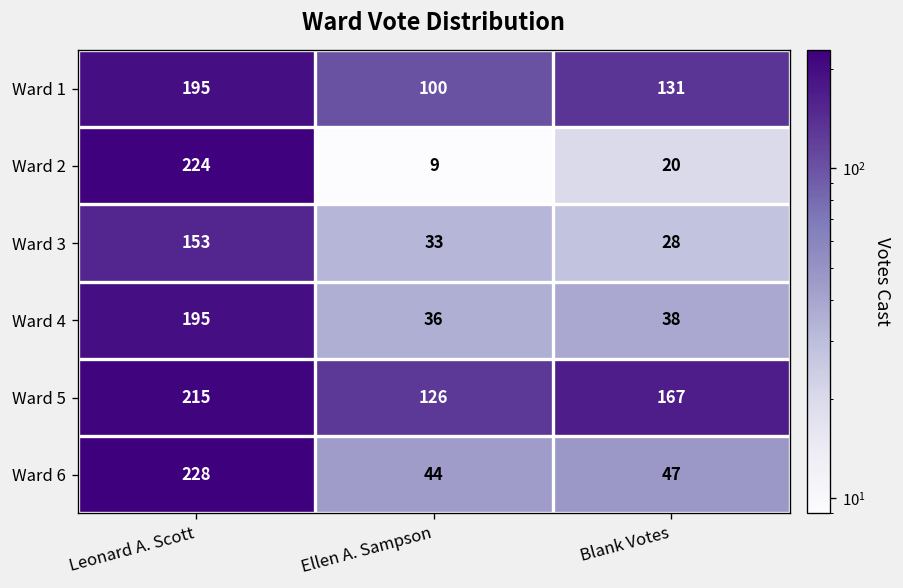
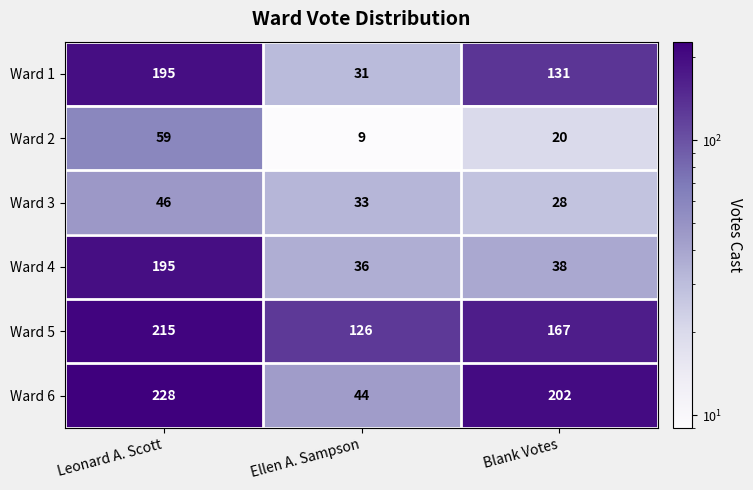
Ward 1, Ellen A. Sampson: 100 -> 31
Ward 2, Leonard A. Scott: 224 -> 59
Ward 3, Leonard A. Scott: 153 -> 46
Ward 6, Blank Votes: 47 -> 202
